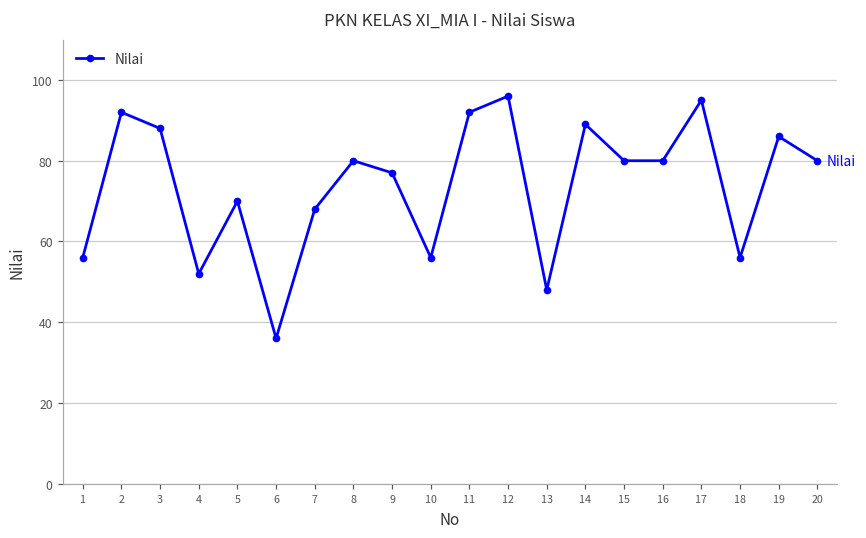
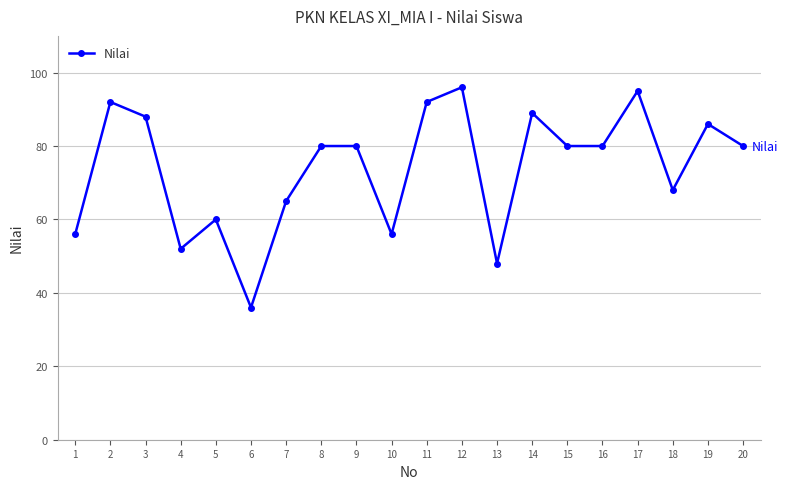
5: 70 -> 60
7: 68 -> 65
9: 77 -> 80
18: 56 -> 68
